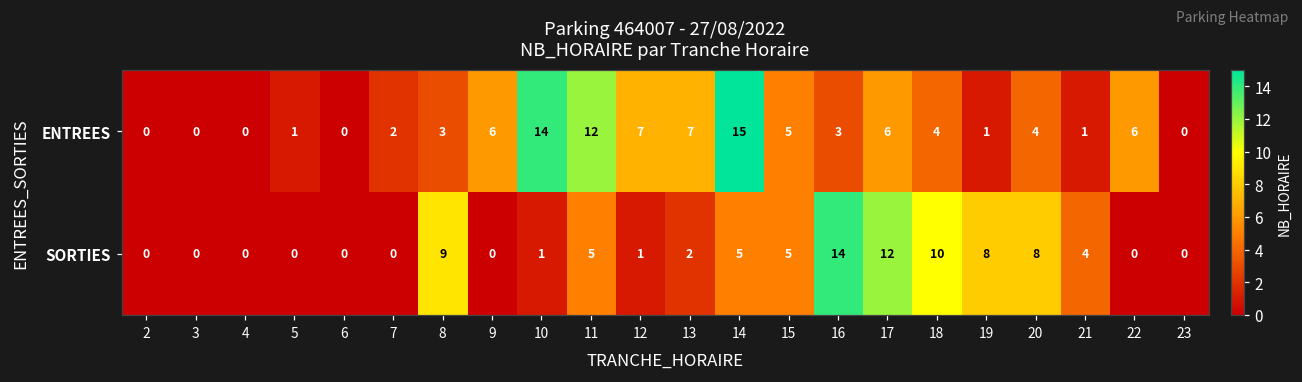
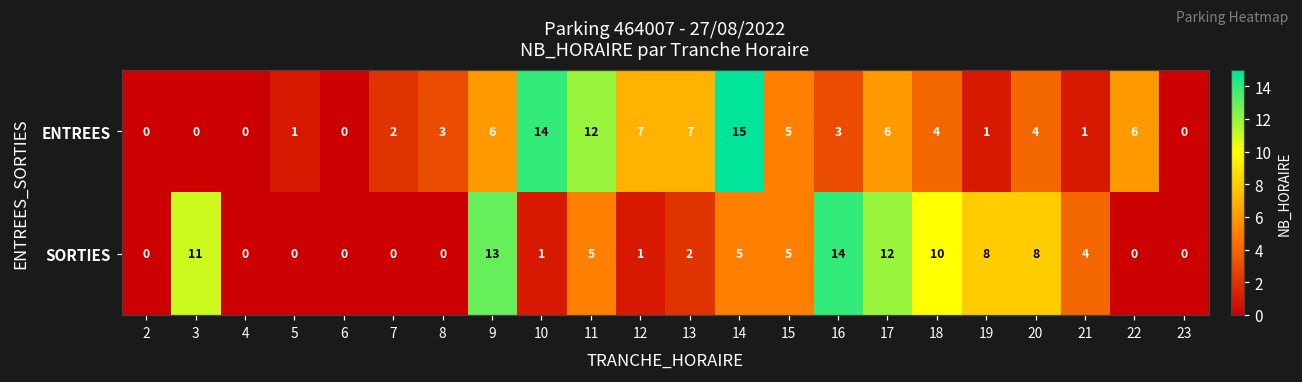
SORTIES, 3: 0 -> 11
SORTIES, 8: 9 -> 0
SORTIES, 9: 0 -> 13
